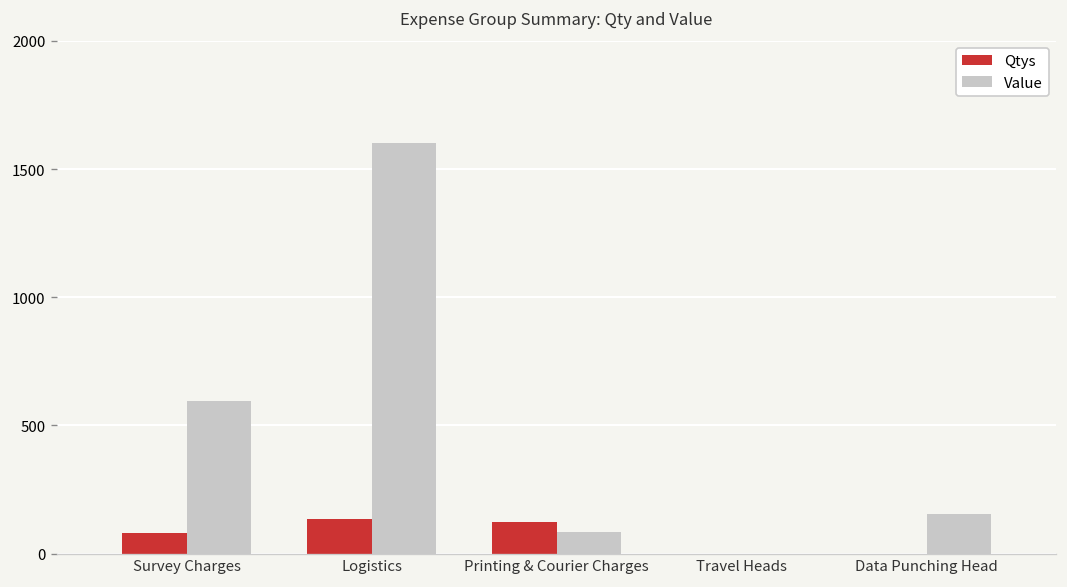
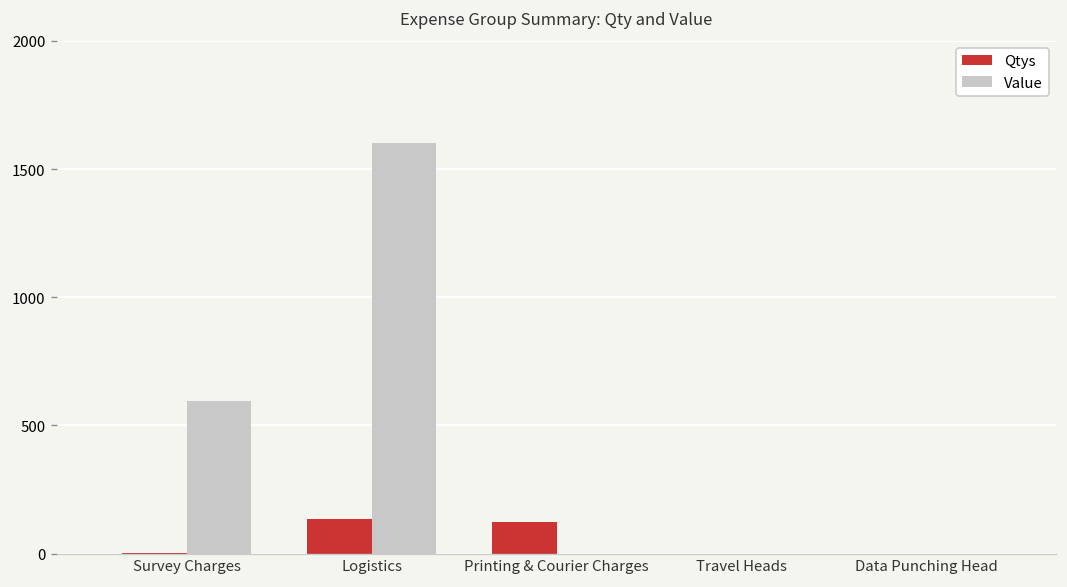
Qtys, Survey Charges: 80 -> 0
Value, Printing & Courier Charges: 80 -> 0
Value, Data Punching Head: 150 -> 0
